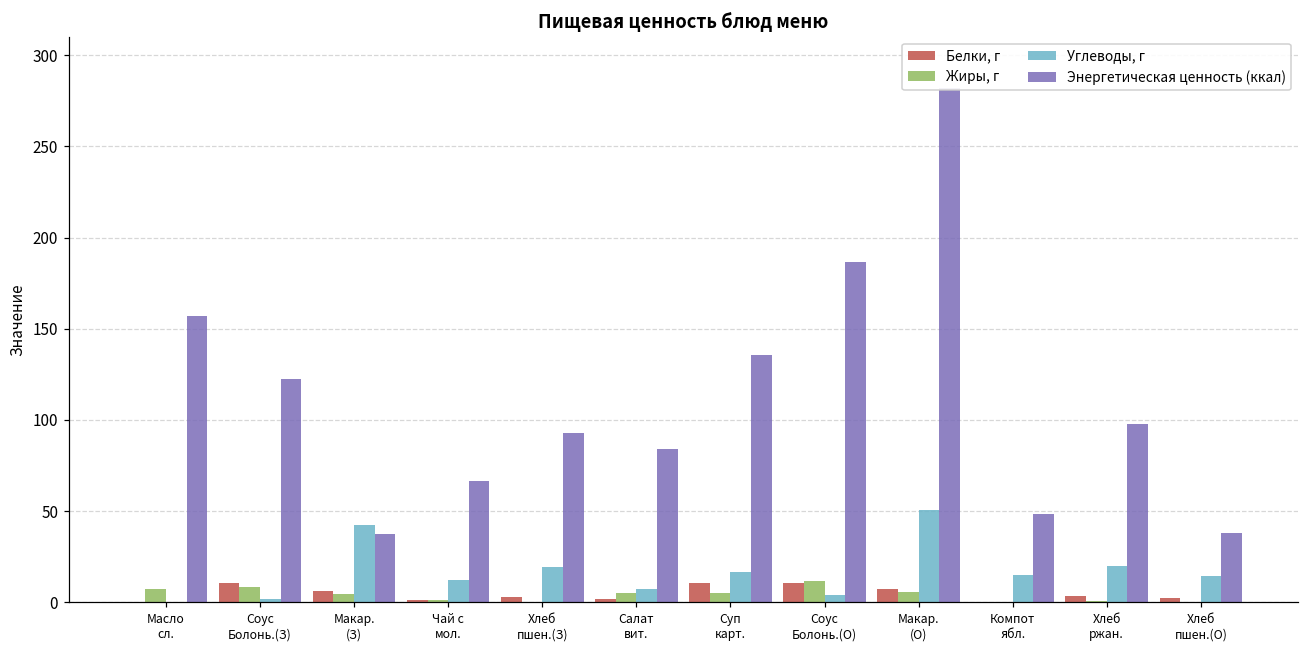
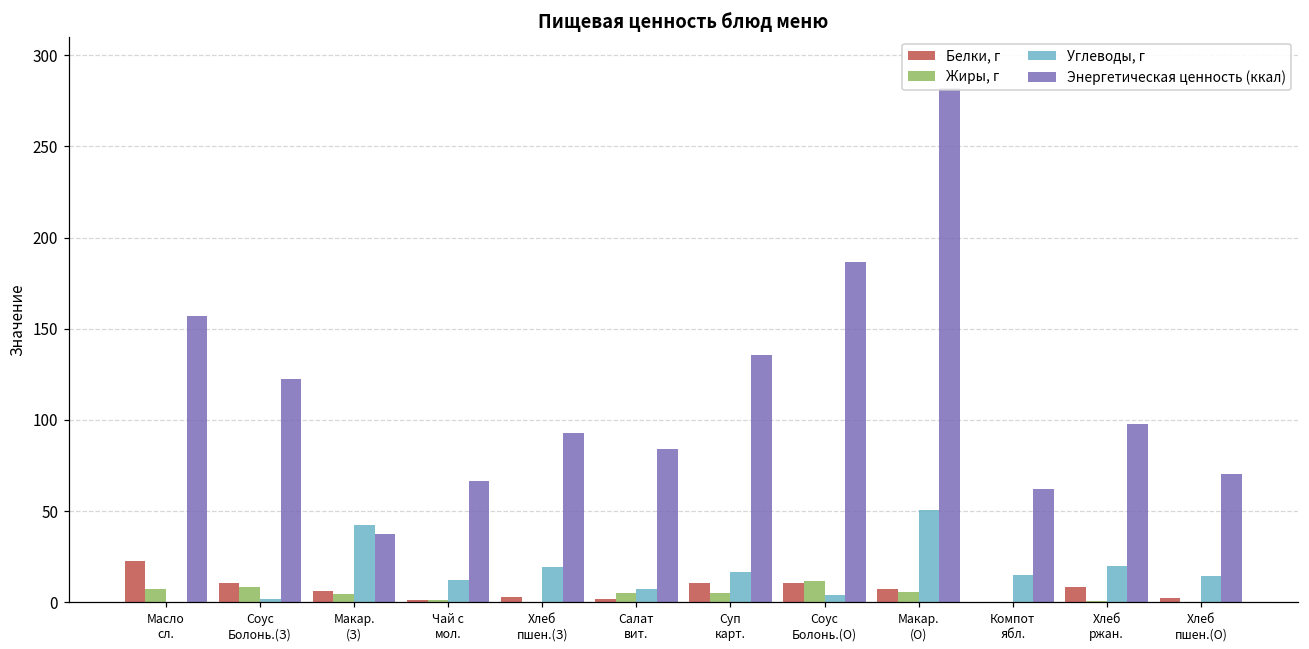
Белки, г, Масло сл.: 0 -> 23
Энергетическая ценность (ккал), Компот ябл.: 48 -> 62
Белки, г, Хлеб ржан.: 3 -> 9
Энергетическая ценность (ккал), Хлеб пшен.(О): 38 -> 70
